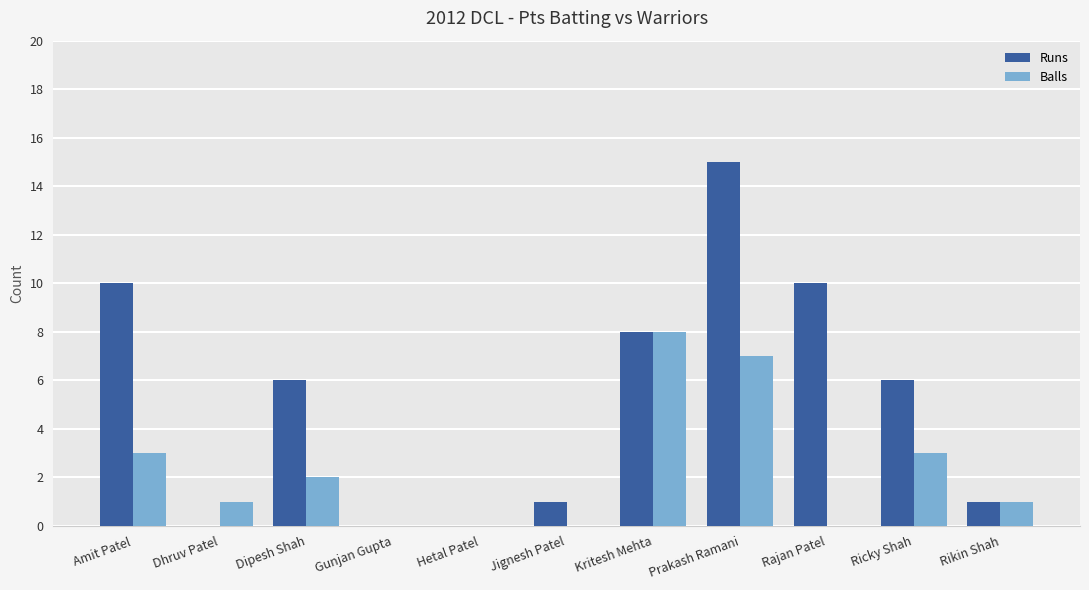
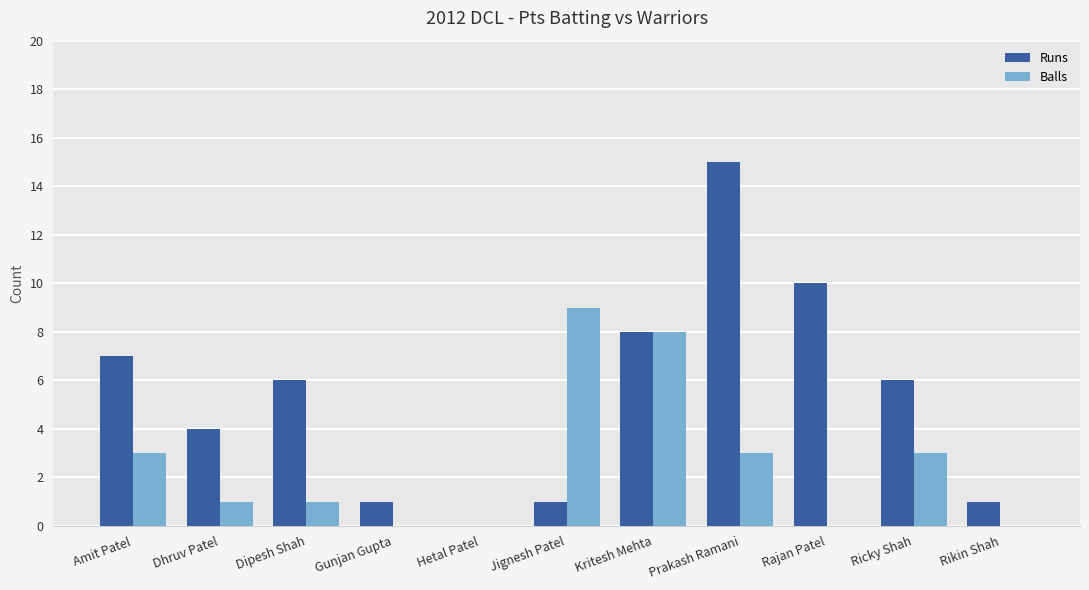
Runs, Amit Patel: 10 -> 7
Runs, Dhruv Patel: 0 -> 4
Balls, Dipesh Shah: 2 -> 1
Runs, Gunjan Gupta: 0 -> 1
Balls, Jignesh Patel: 0 -> 9
Balls, Prakash Ramani: 7 -> 3
Balls, Rikin Shah: 1 -> 0
